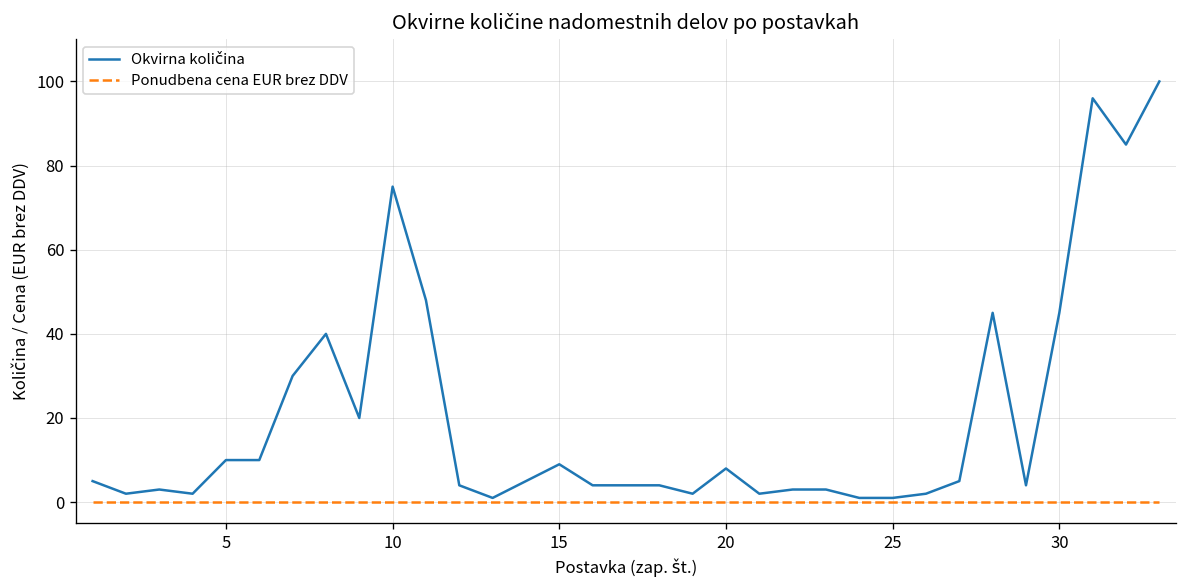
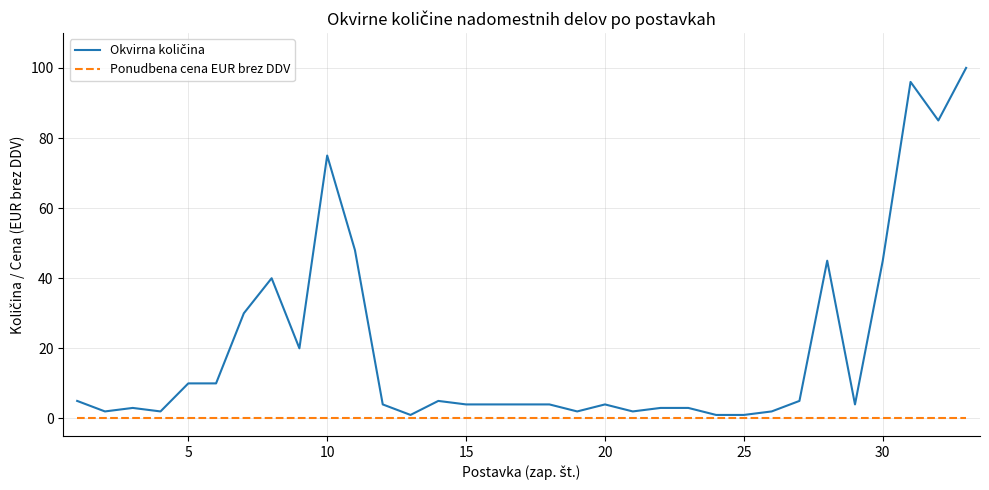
Okvirna količina, 15: 9 -> 4
Okvirna količina, 20: 8 -> 4
